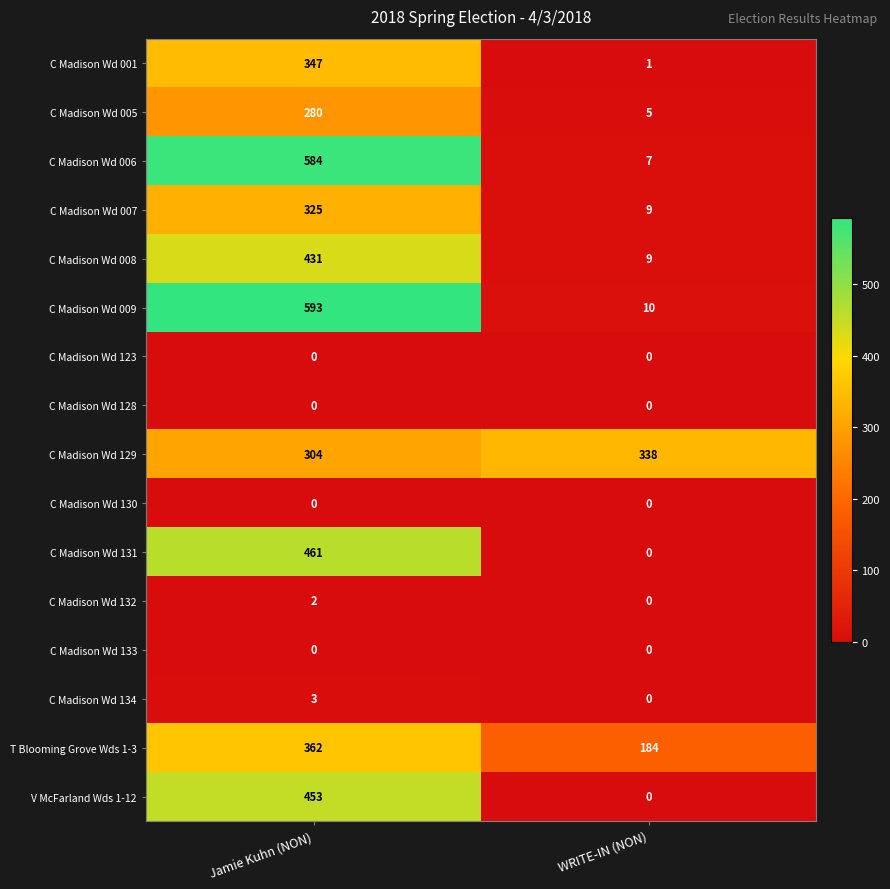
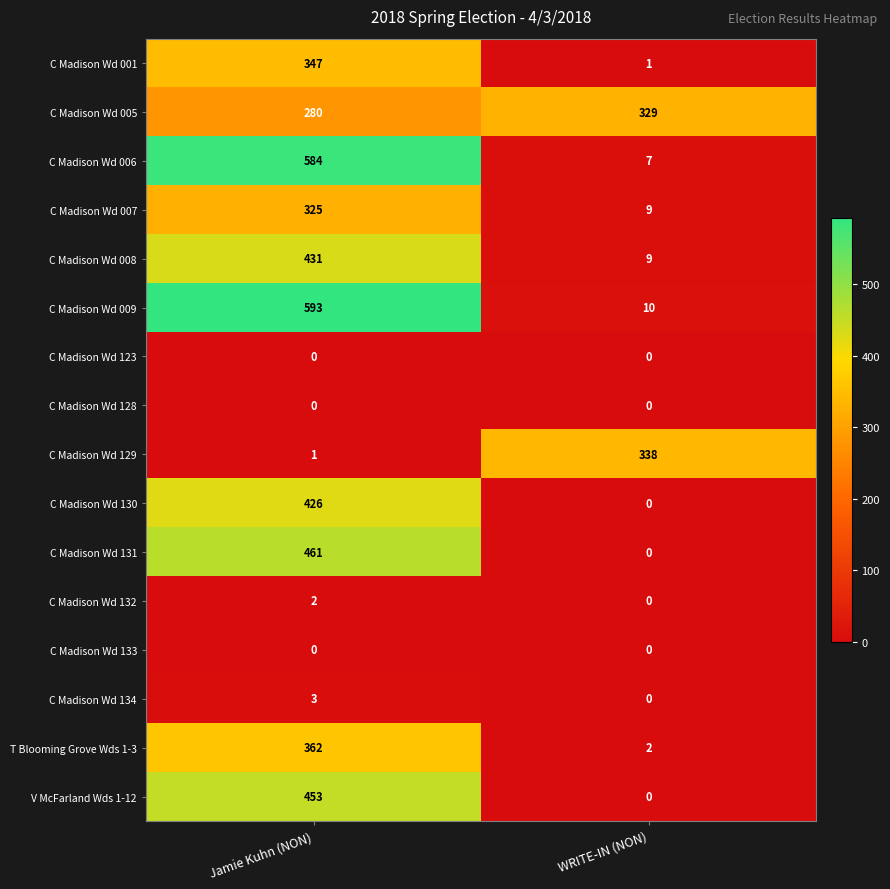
C Madison Wd 005, WRITE-IN (NON): 5 -> 329
C Madison Wd 129, Jamie Kuhn (NON): 304 -> 1
C Madison Wd 130, Jamie Kuhn (NON): 0 -> 426
T Blooming Grove Wds 1-3, WRITE-IN (NON): 184 -> 2
